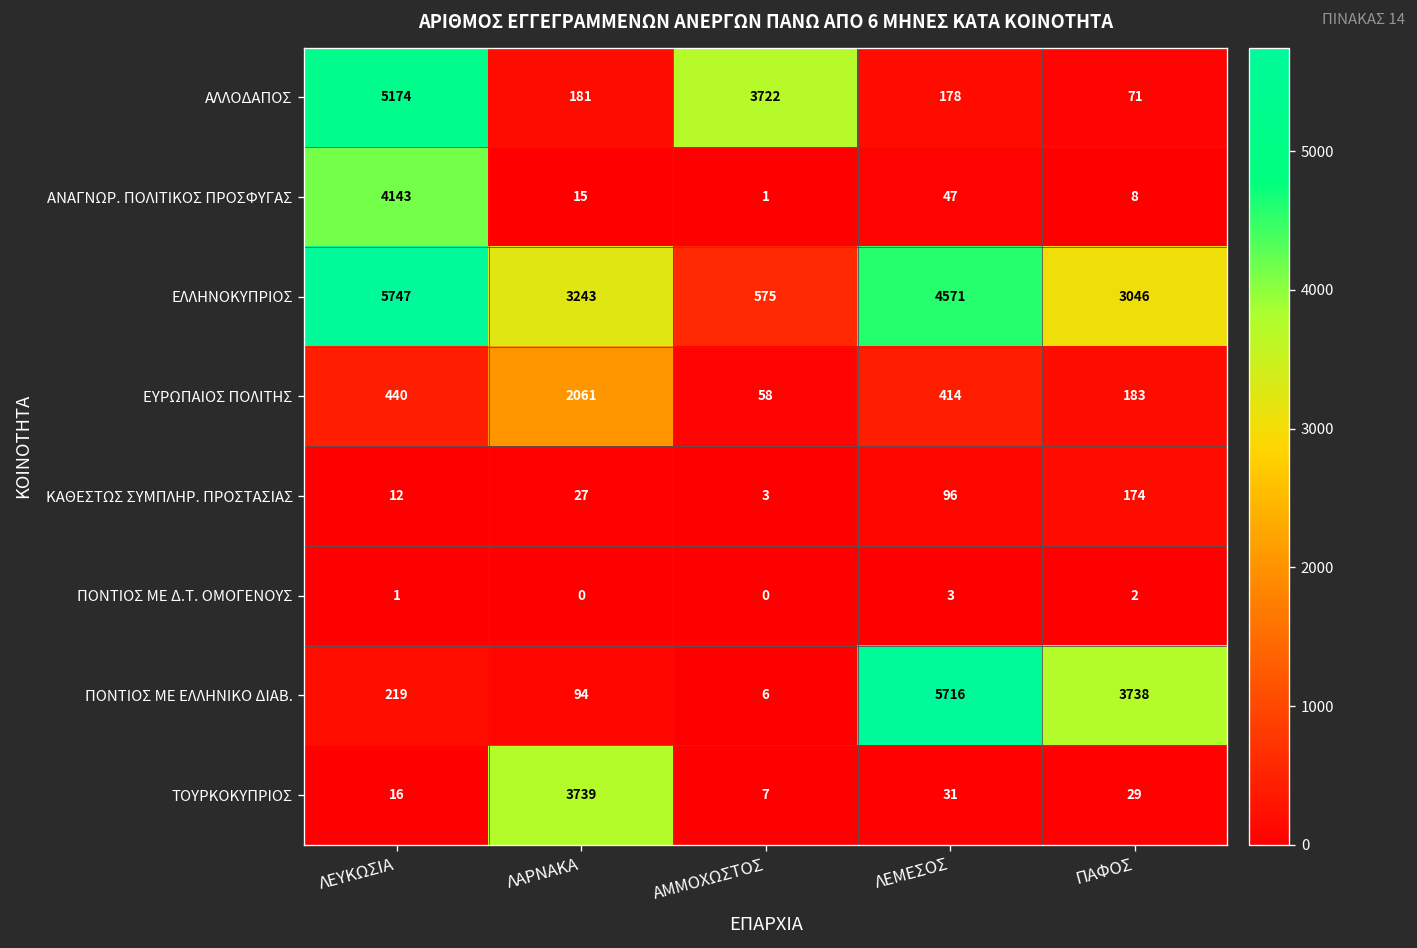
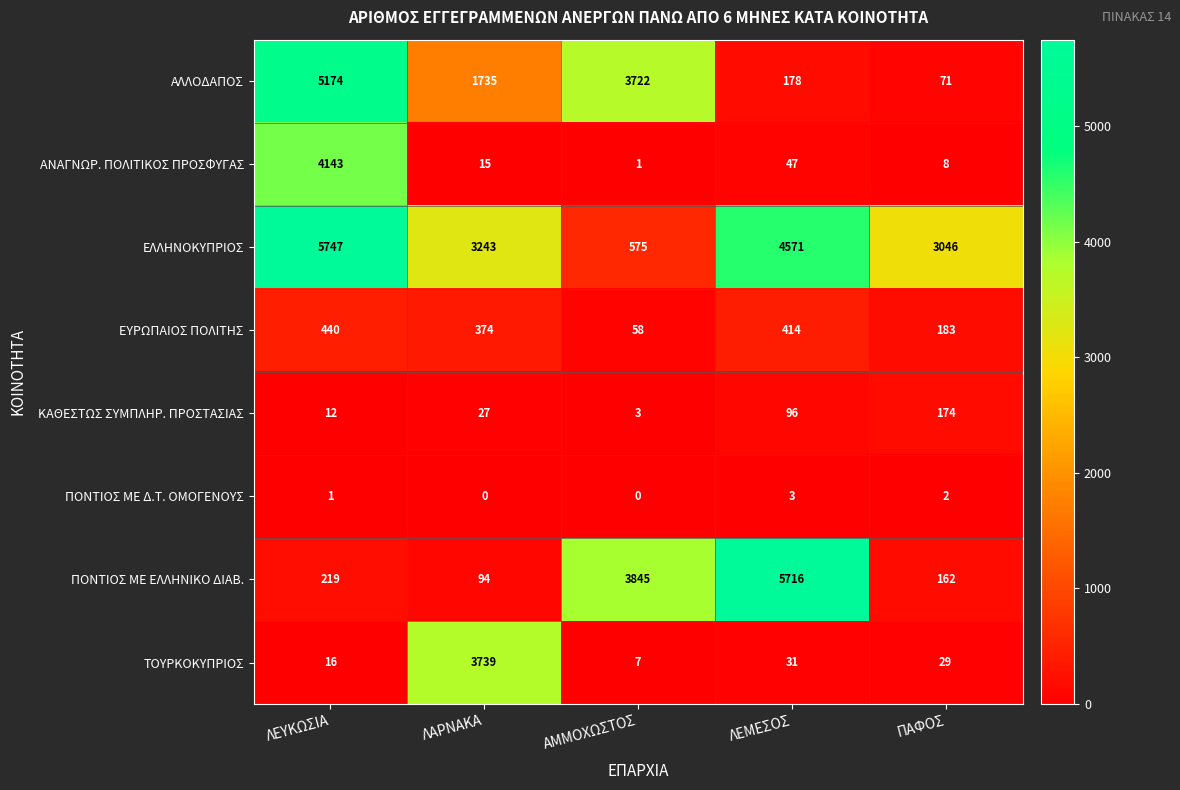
ΑΛΛΟΔΑΠΟΣ, ΛΑΡΝΑΚΑ: 181 -> 1735
ΕΥΡΩΠΑΙΟΣ ΠΟΛΙΤΗΣ, ΛΑΡΝΑΚΑ: 2061 -> 374
ΠΟΝΤΙΟΣ ΜΕ ΕΛΛΗΝΙΚΟ ΔΙΑΒ., ΑΜΜΟΧΩΣΤΟΣ: 6 -> 3845
ΠΟΝΤΙΟΣ ΜΕ ΕΛΛΗΝΙΚΟ ΔΙΑΒ., ΠΑΦΟΣ: 3738 -> 162
